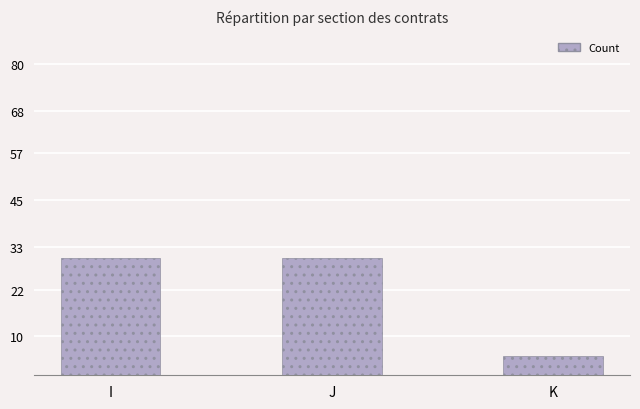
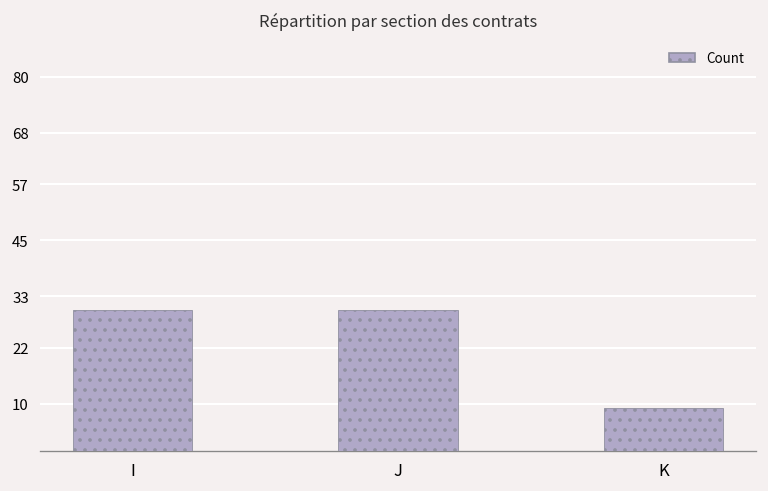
K: 5 -> 9
